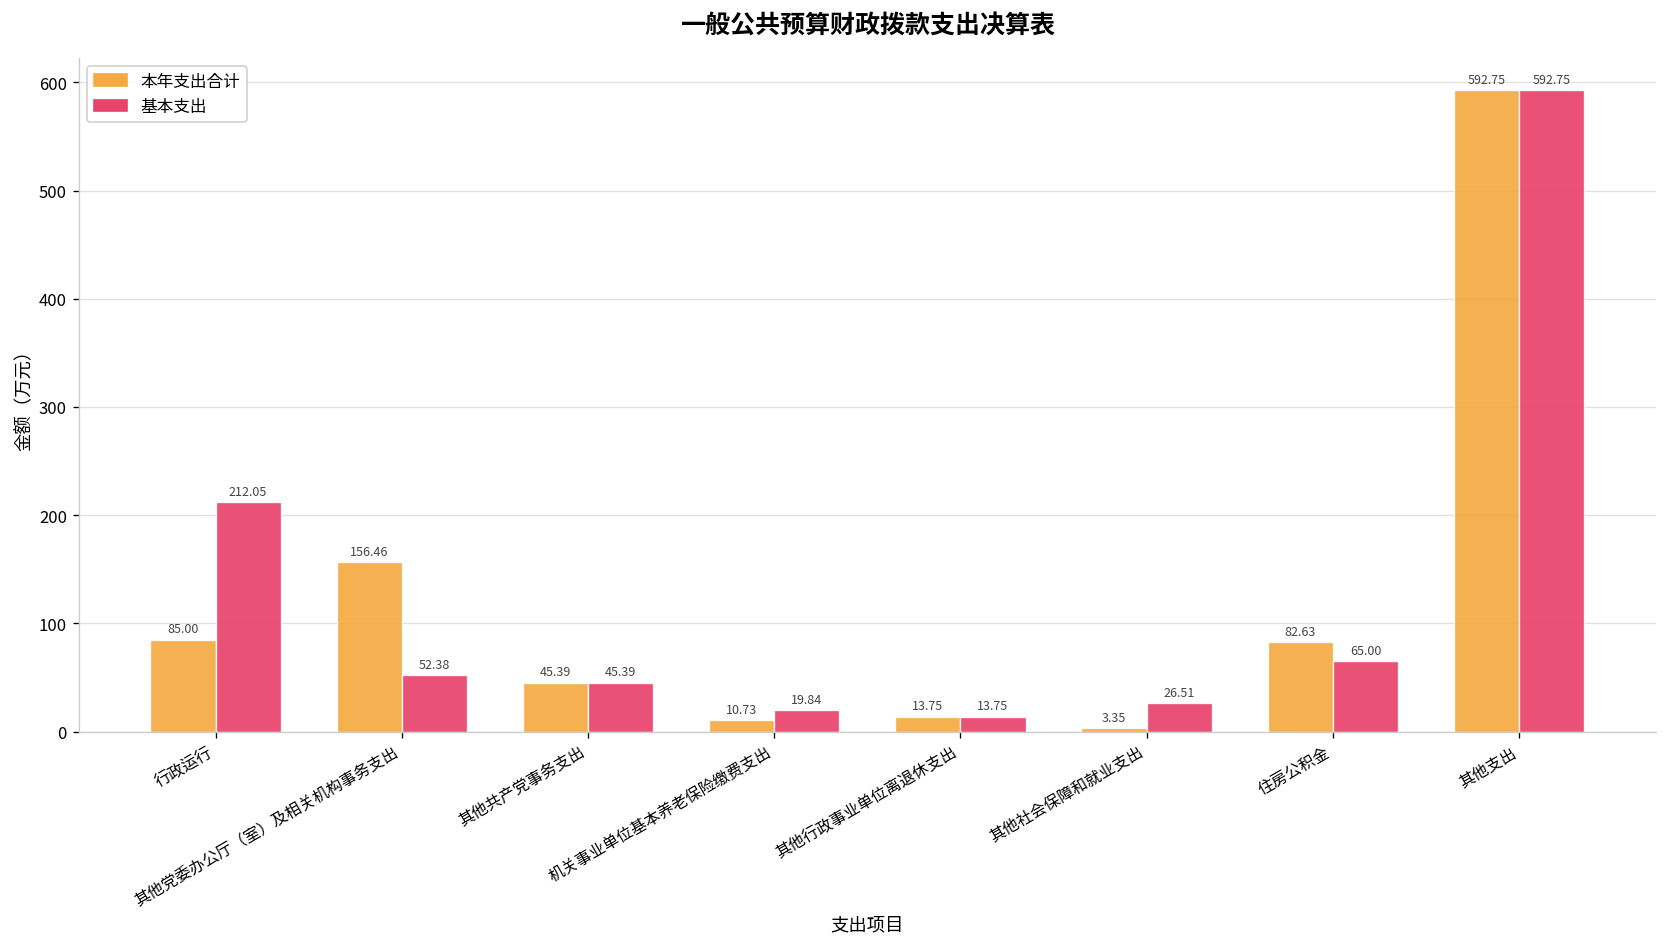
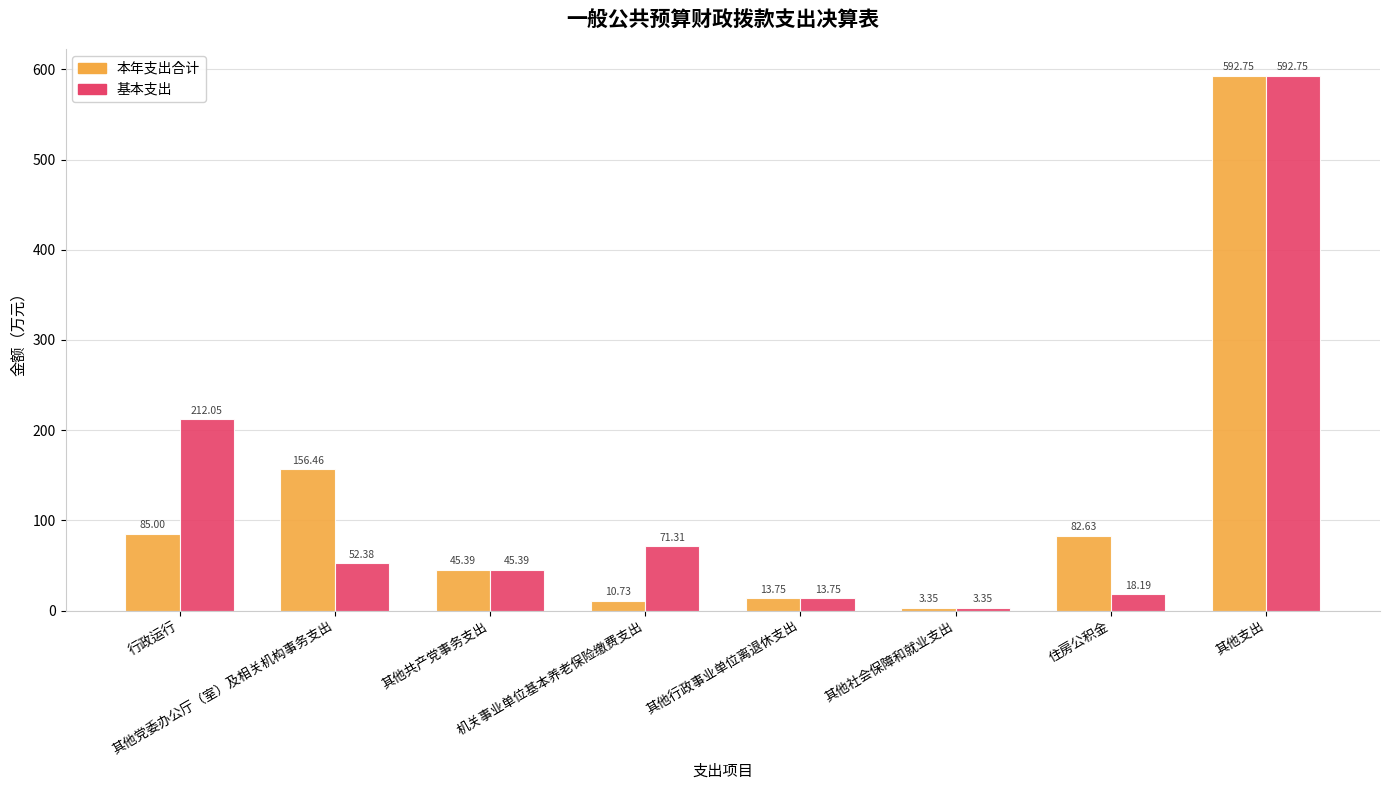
基本支出, 机关事业单位基本养老保险缴费支出: 19.84 -> 71.31
基本支出, 其他社会保障和就业支出: 26.51 -> 3.35
基本支出, 住房公积金: 65.00 -> 18.19
